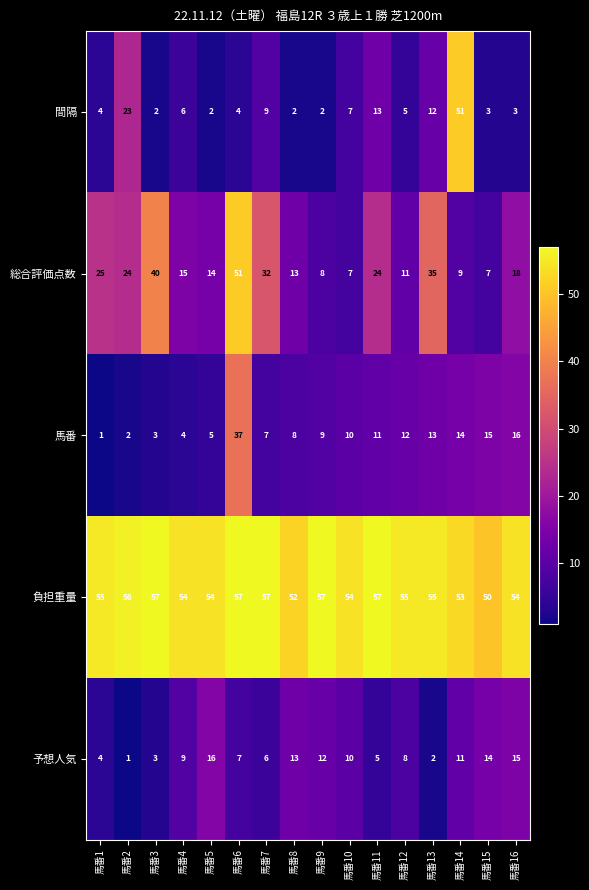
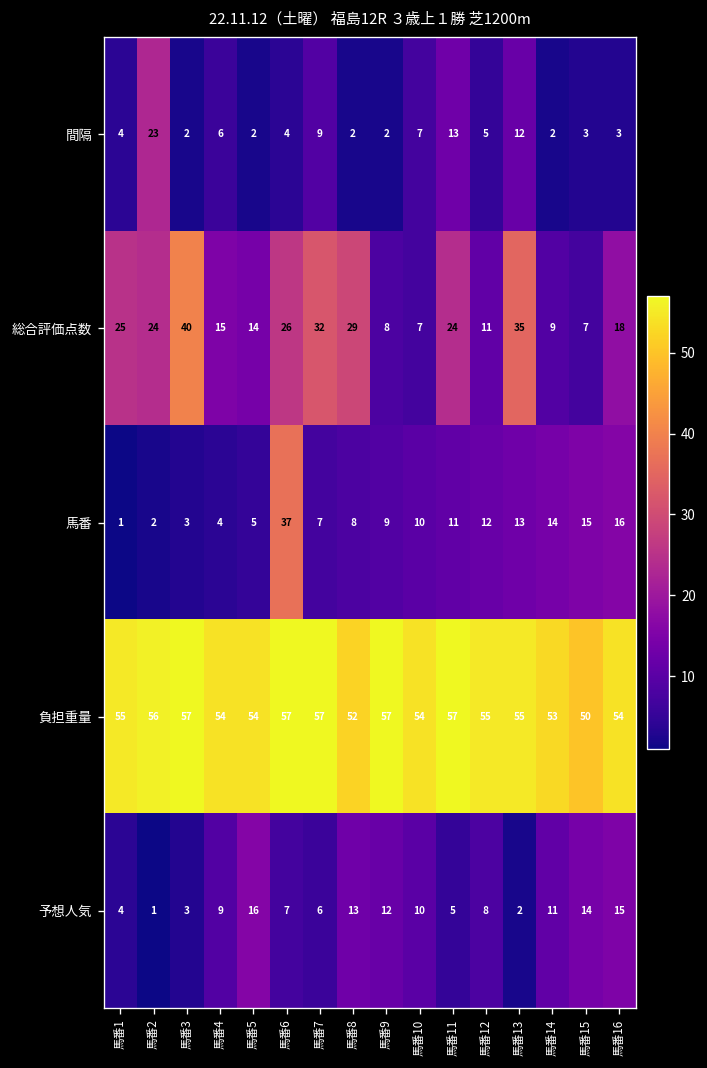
間隔, 馬番14: 51 -> 2
総合評価点数, 馬番6: 51 -> 26
総合評価点数, 馬番8: 13 -> 29
